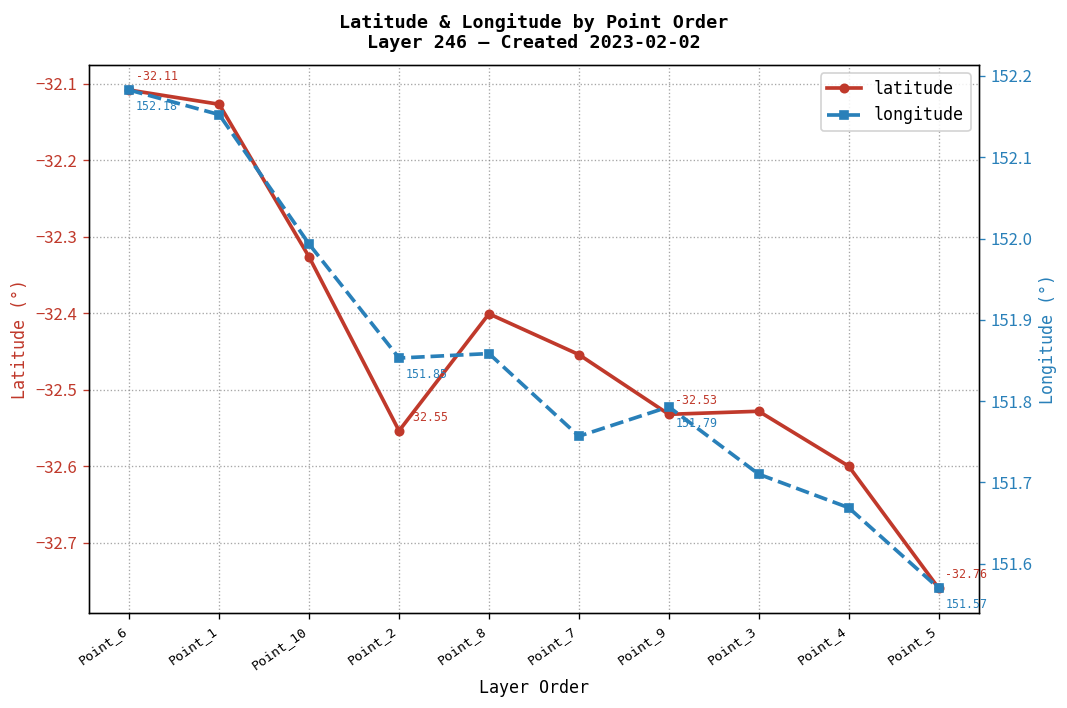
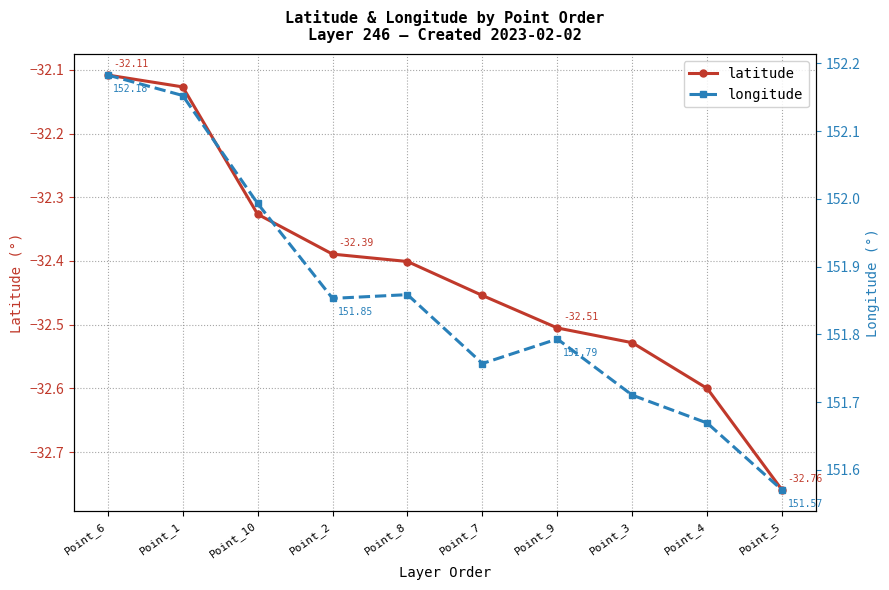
latitude, Point_2: -32.55 -> -32.39
latitude, Point_9: -32.53 -> -32.51
